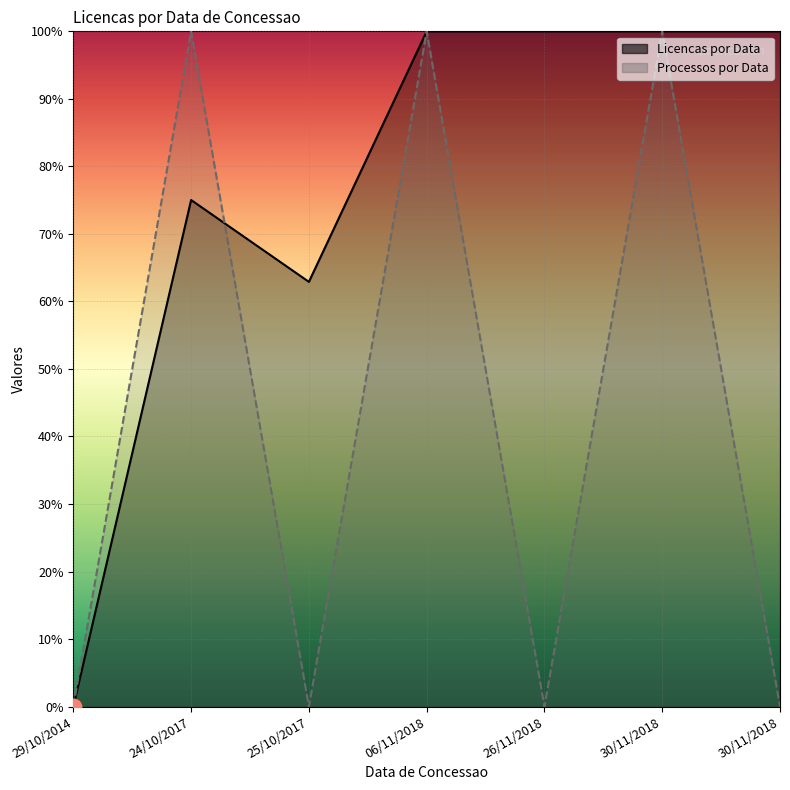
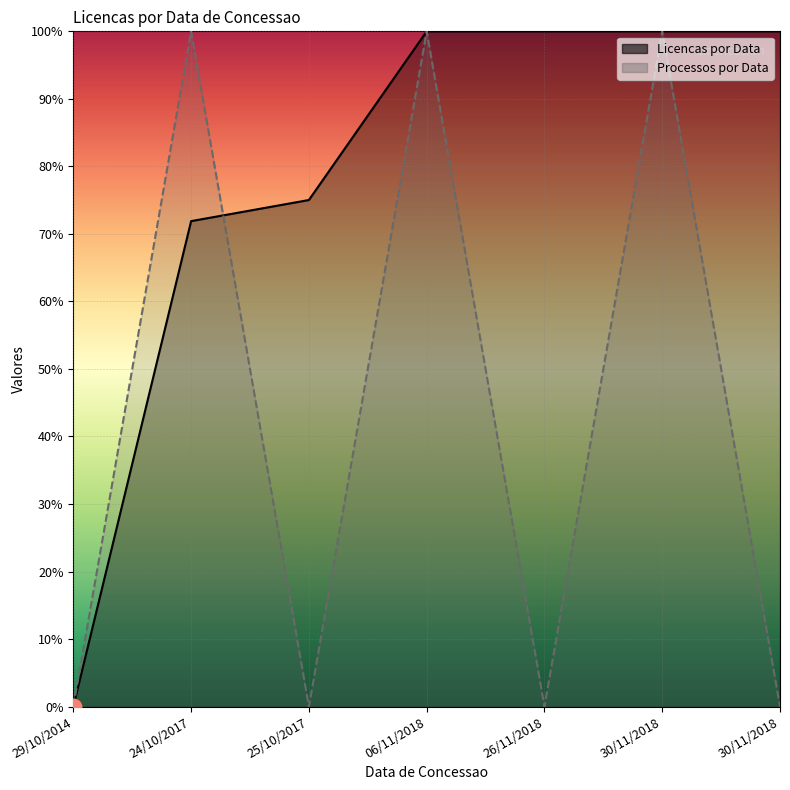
Licencas por Data, 24/10/2017: 75% -> 72%
Licencas por Data, 25/10/2017: 63% -> 75%
